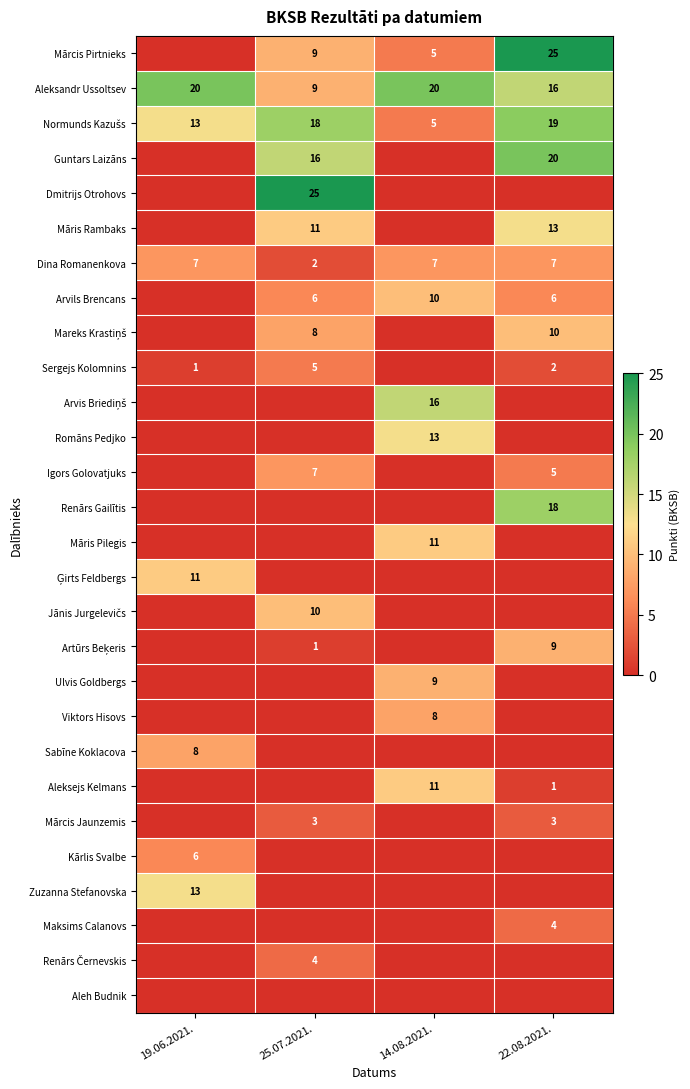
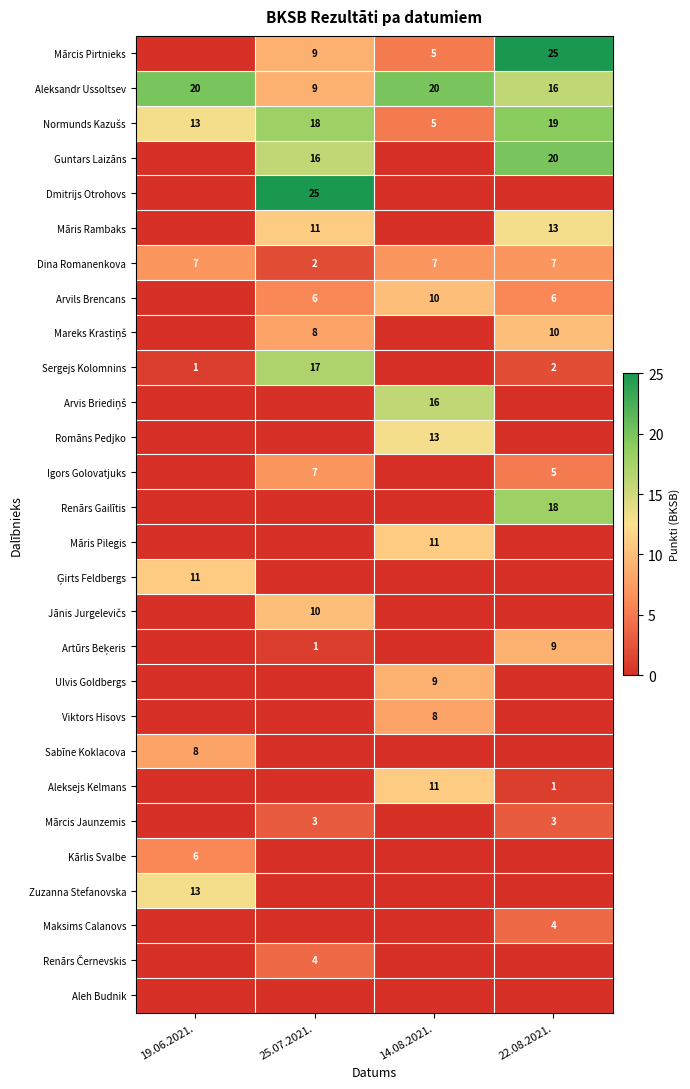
Sergejs Kolomnins, 25.07.2021.: 5 -> 17
